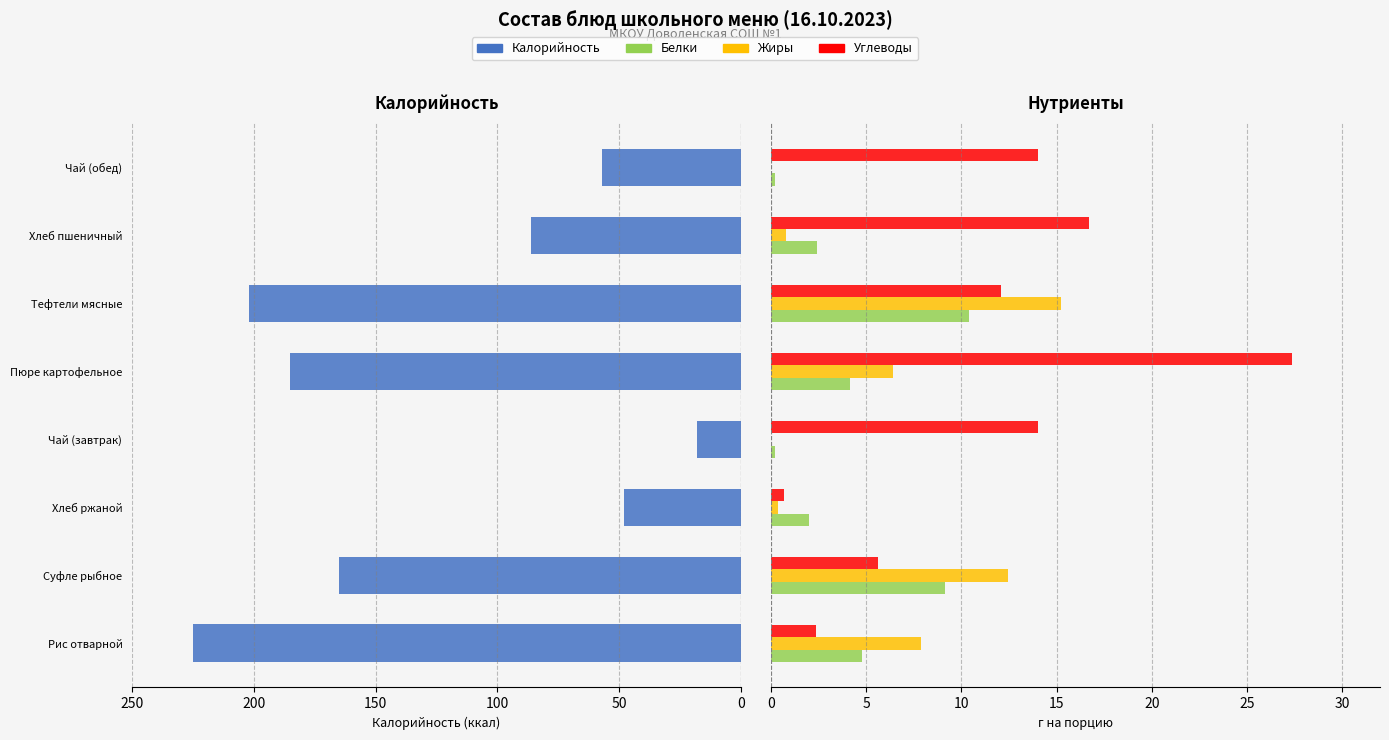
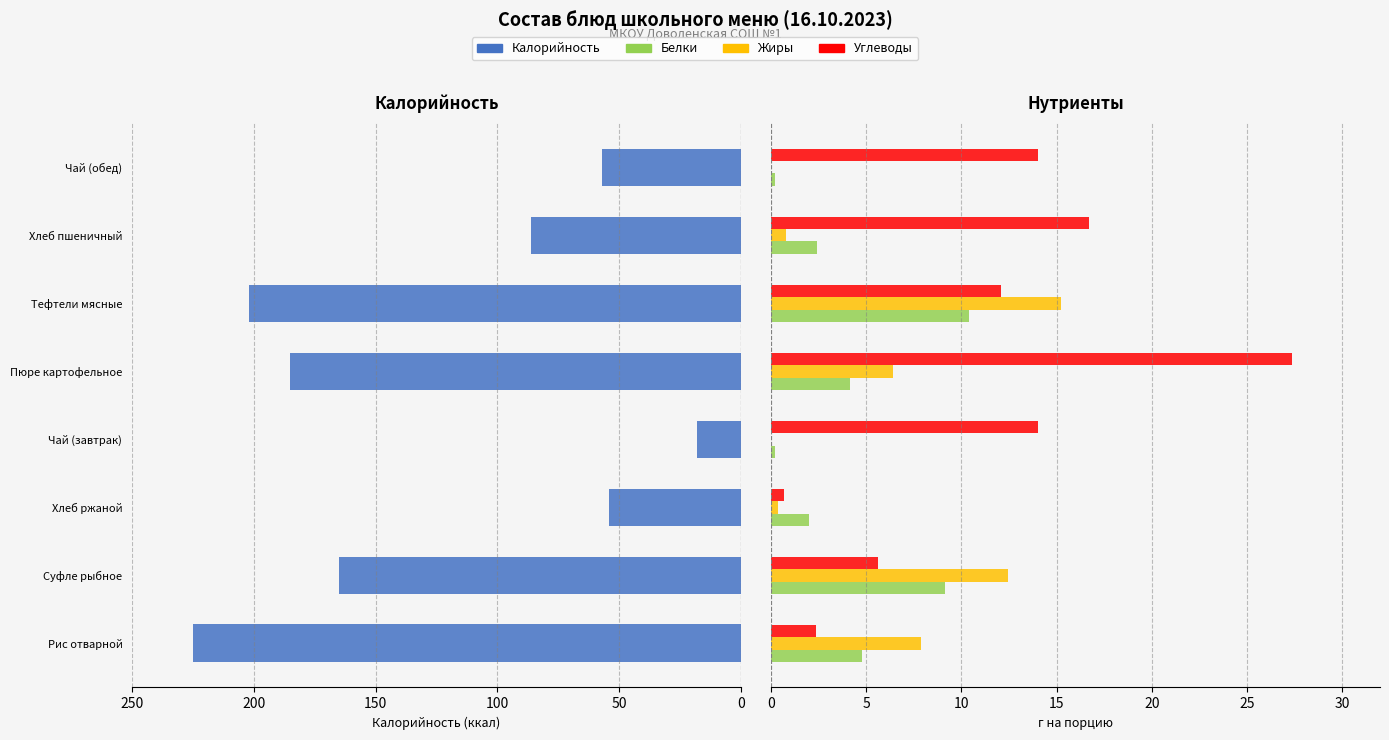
Калорийность, Хлеб ржаной: 48 -> 54
